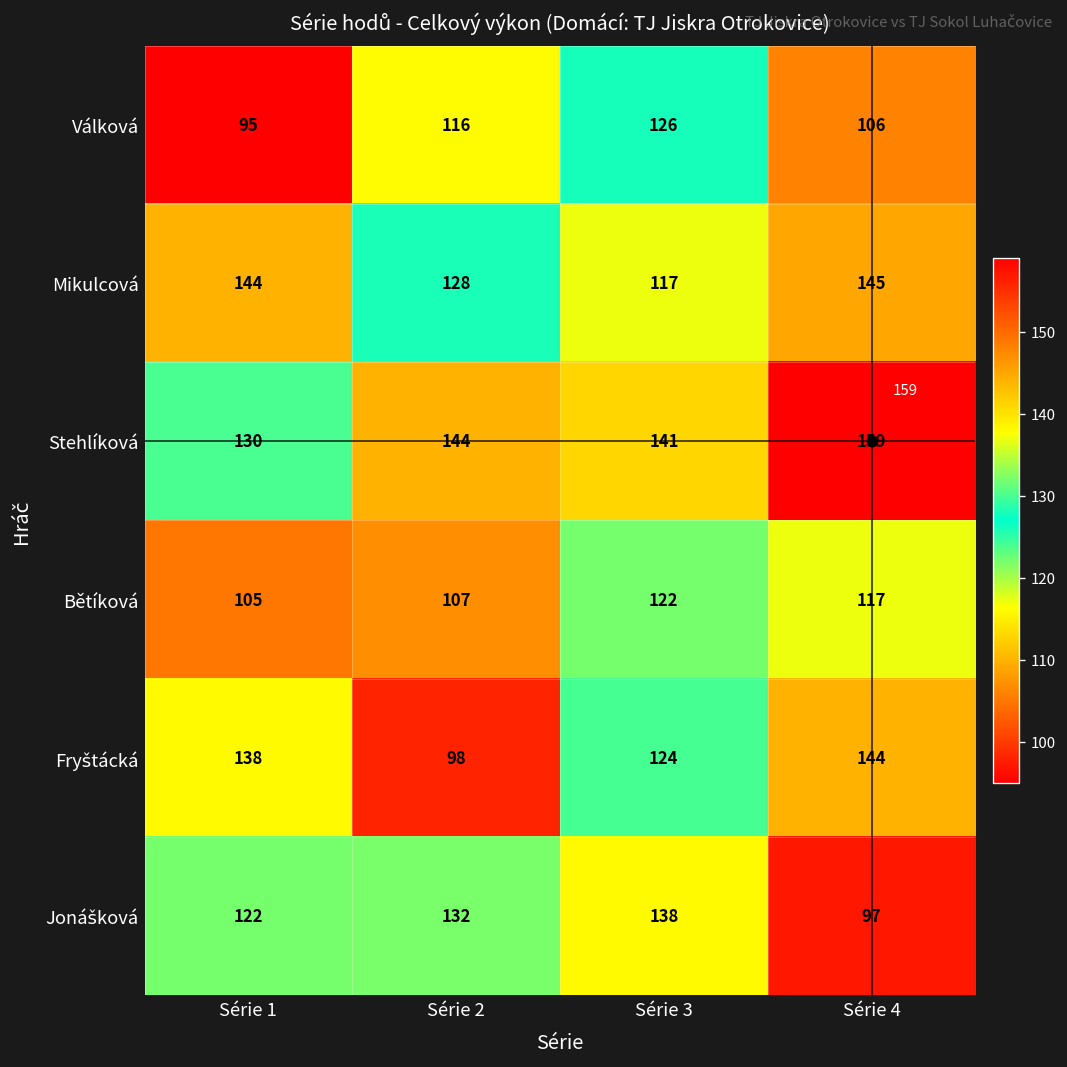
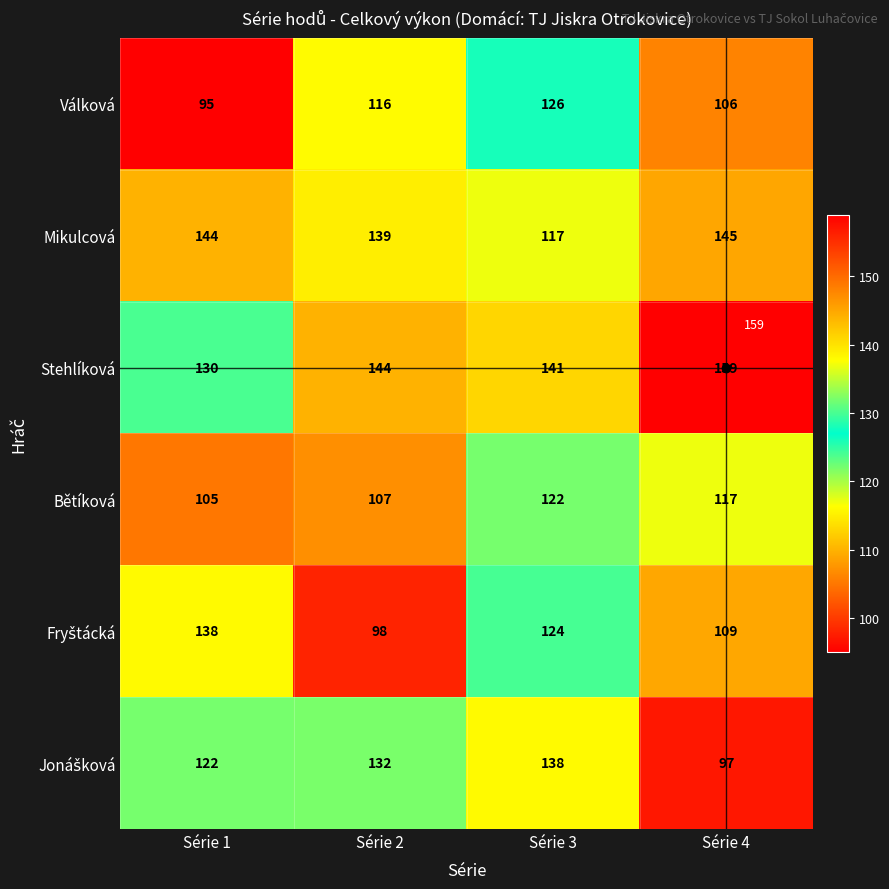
Mikulcová, Série 2: 128 -> 139
Fryštácká, Série 4: 144 -> 109
